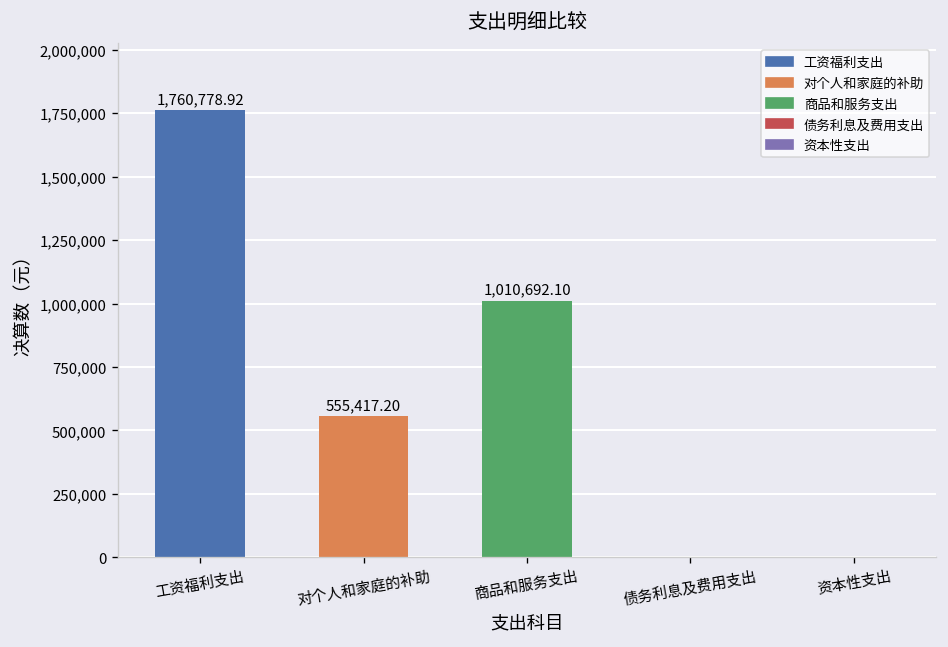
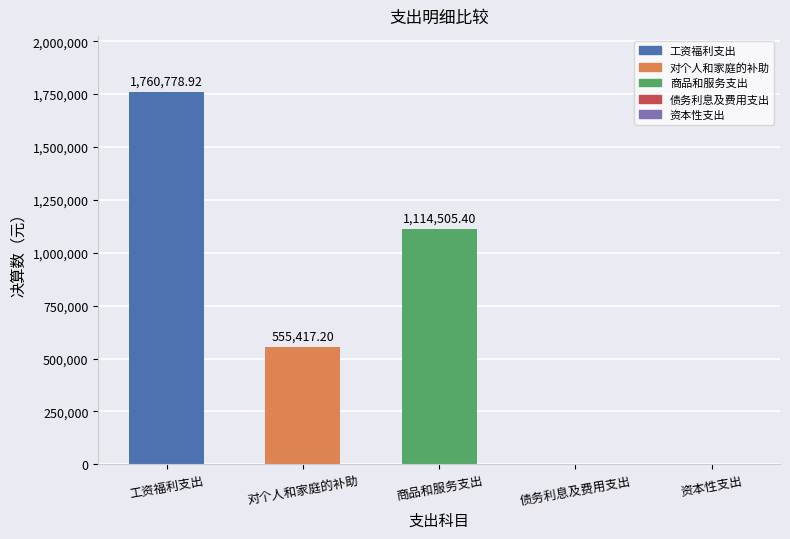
商品和服务支出: 1,010,692.10 -> 1,114,505.40
